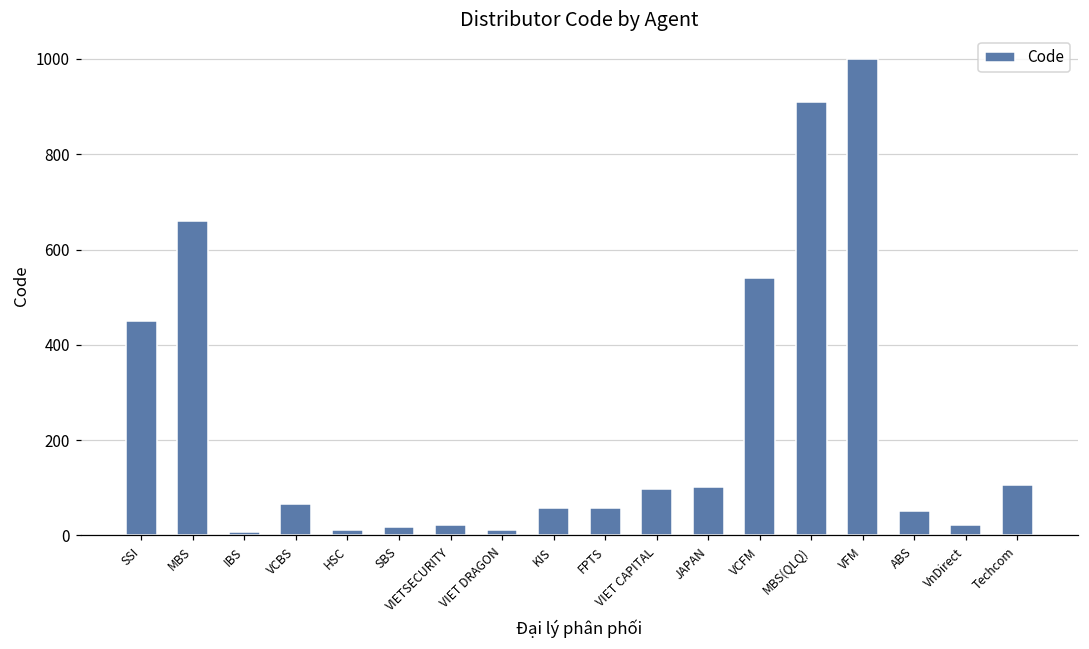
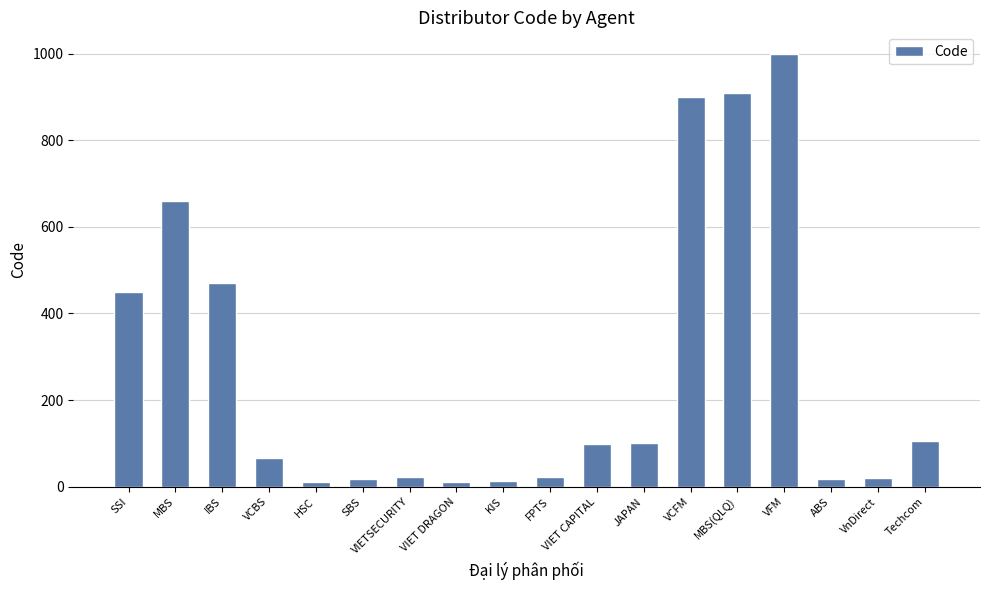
IBS: 10 -> 470
KIS: 60 -> 10
FPTS: 60 -> 20
VCFM: 540 -> 900
ABS: 50 -> 20
